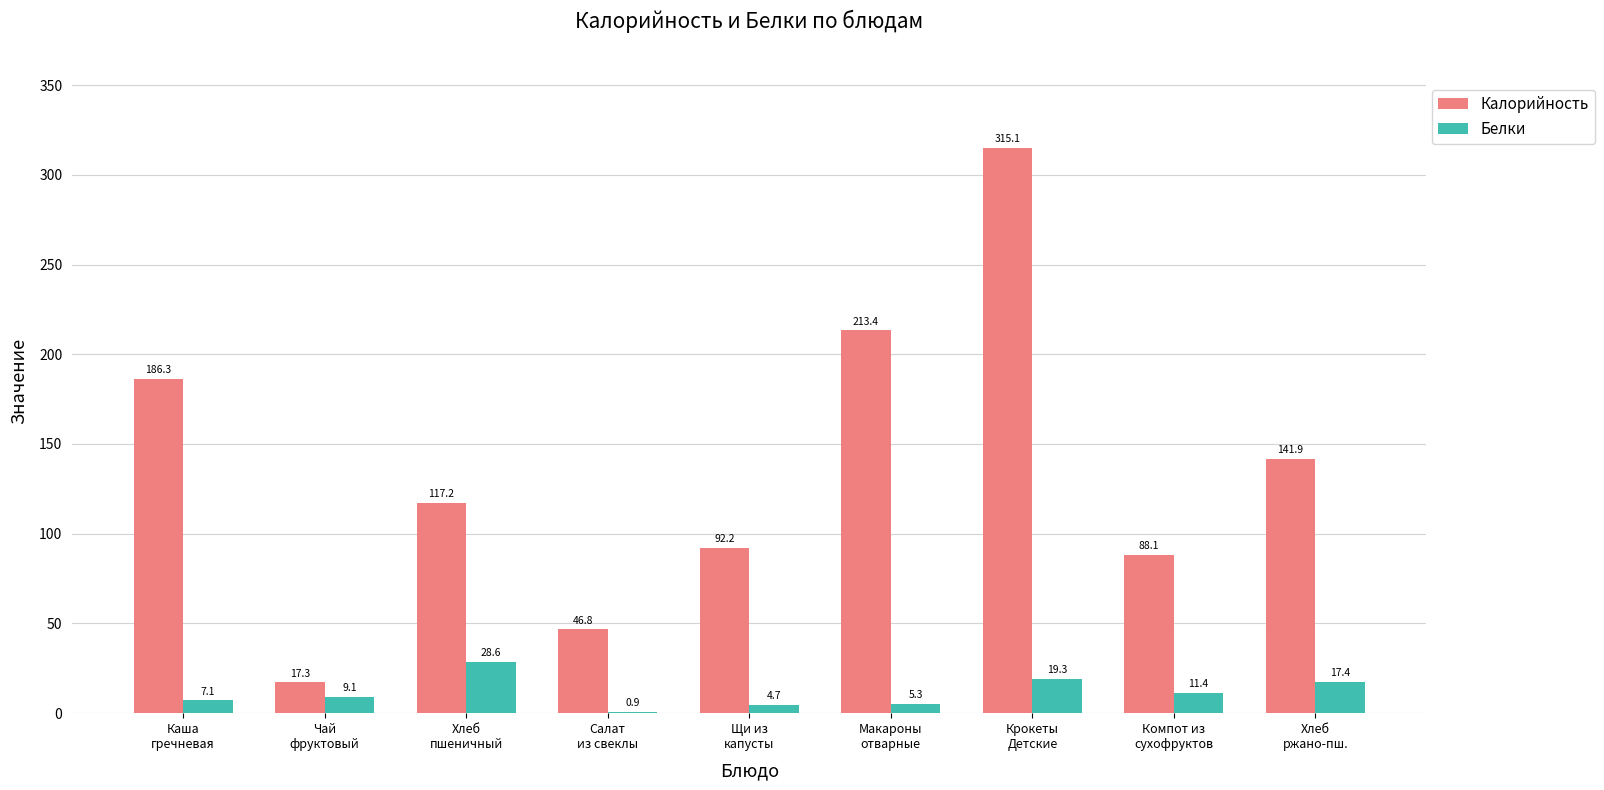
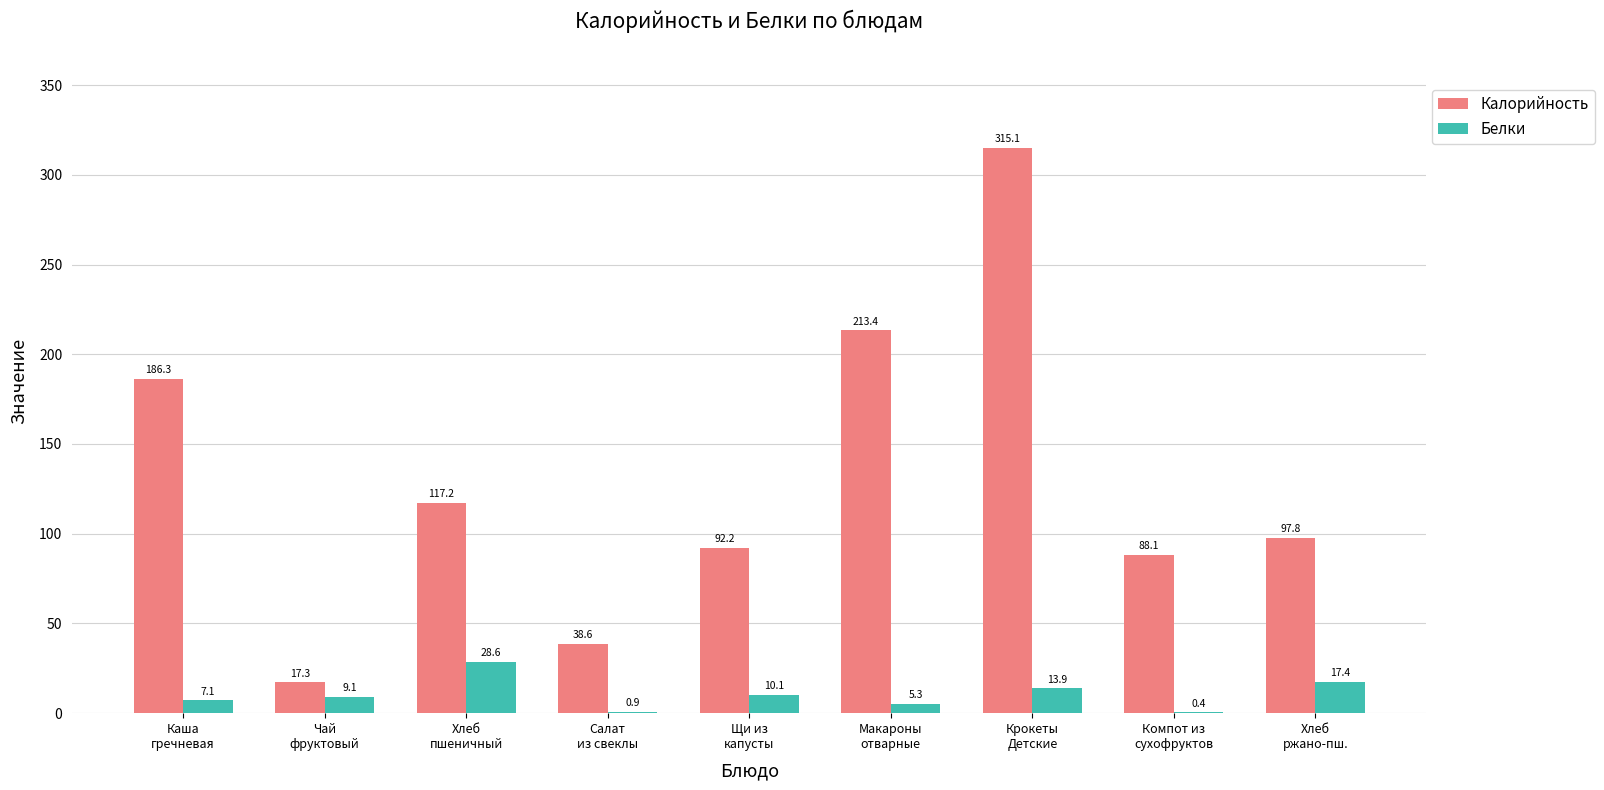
Калорийность, Салат из свеклы: 46.8 -> 38.6
Белки, Щи из капусты: 4.7 -> 10.1
Белки, Крокеты Детские: 19.3 -> 13.9
Белки, Компот из сухофруктов: 11.4 -> 0.4
Калорийность, Хлеб ржано-пш.: 141.9 -> 97.8
